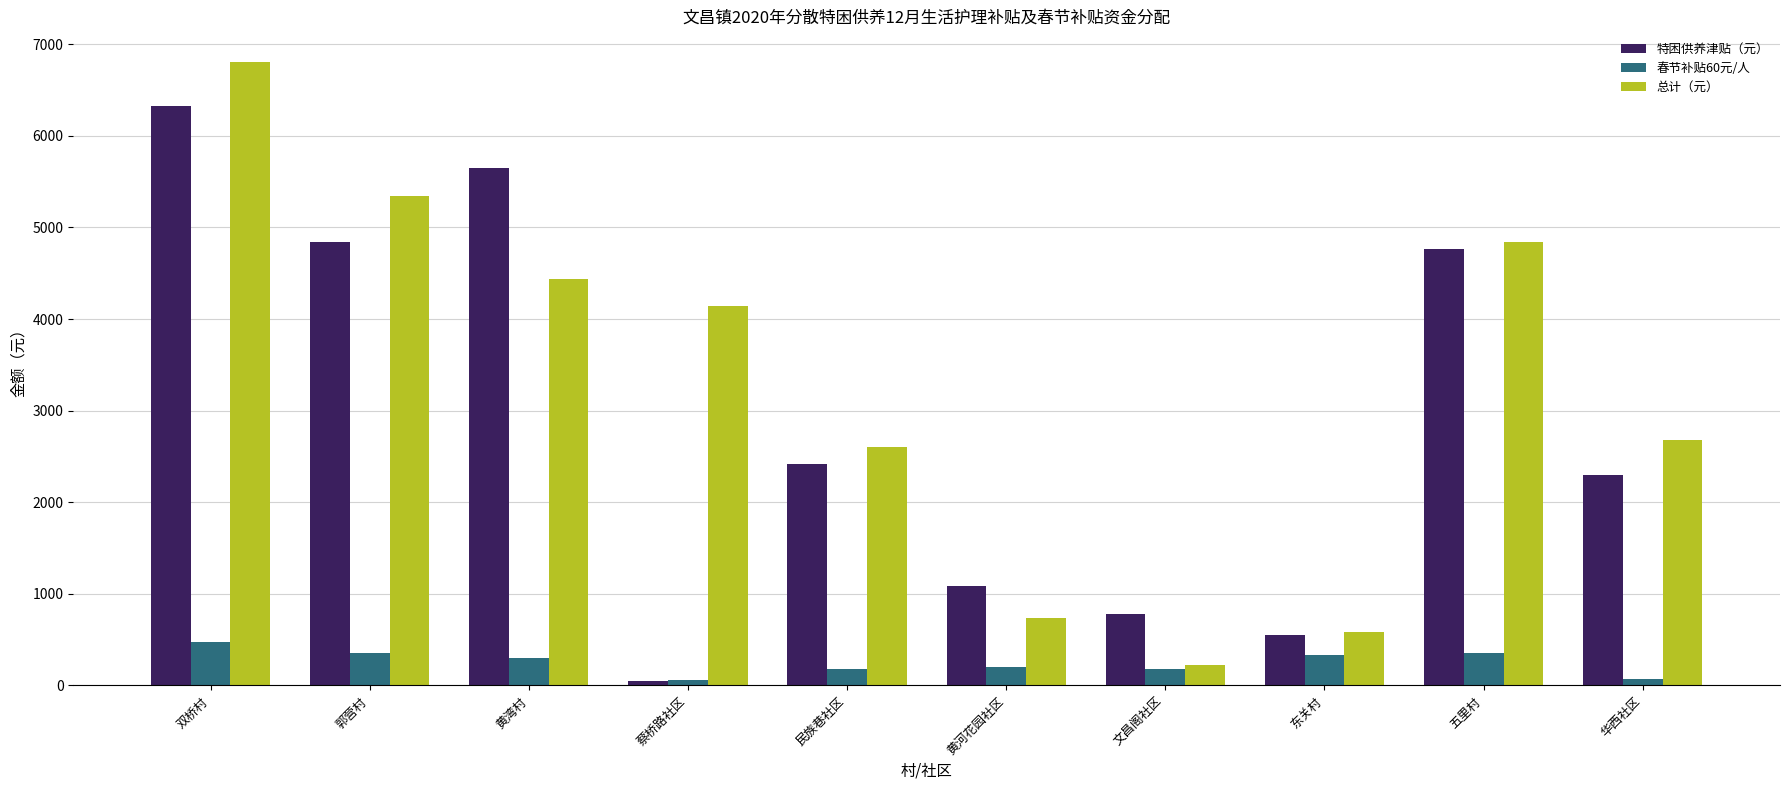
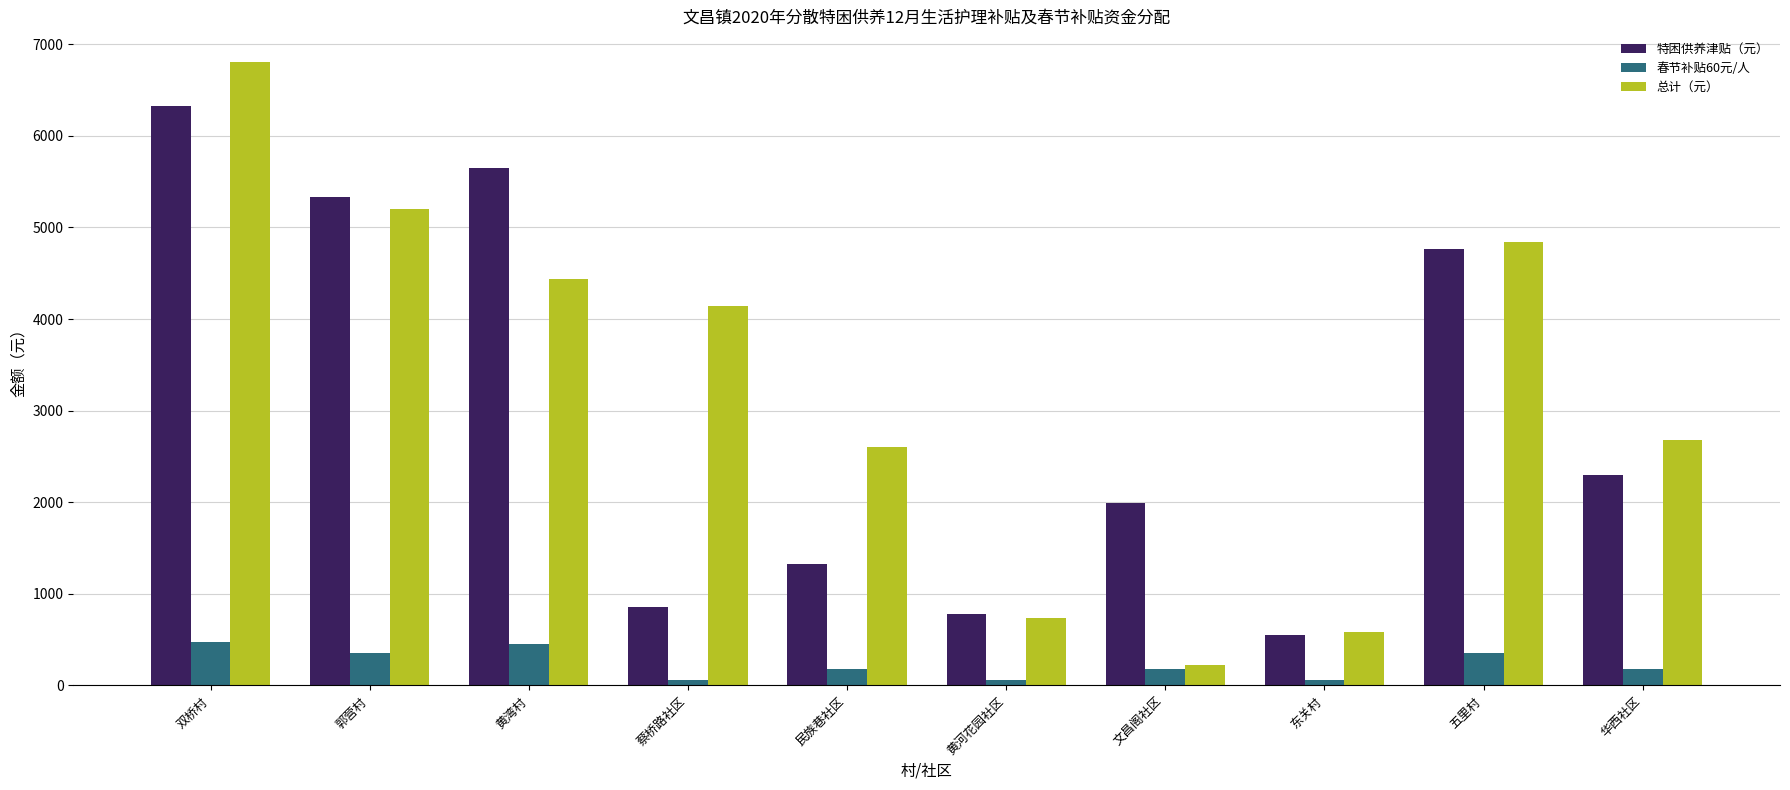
特困供养津贴（元）, 郭营村: 4800 -> 5300
总计（元）, 郭营村: 5300 -> 5200
春节补贴60元/人, 黄湾村: 300 -> 500
特困供养津贴（元）, 蔡桥路社区: 0 -> 900
特困供养津贴（元）, 民族巷社区: 2400 -> 1300
特困供养津贴（元）, 黄河花园社区: 1100 -> 800
春节补贴60元/人, 黄河花园社区: 200 -> 100
特困供养津贴（元）, 文昌阁社区: 800 -> 2000
春节补贴60元/人, 东关村: 300 -> 100
春节补贴60元/人, 华西社区: 100 -> 200
